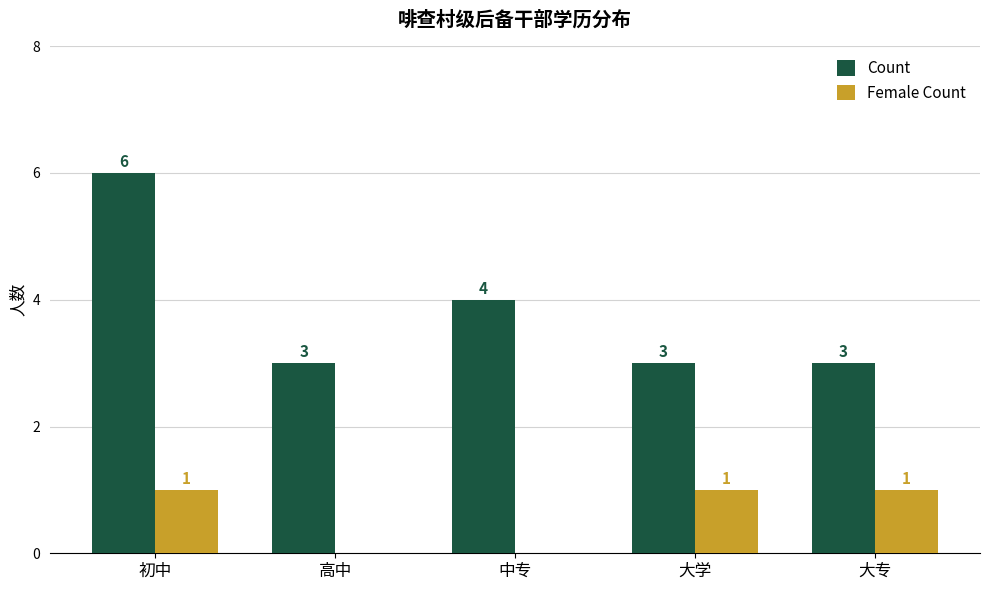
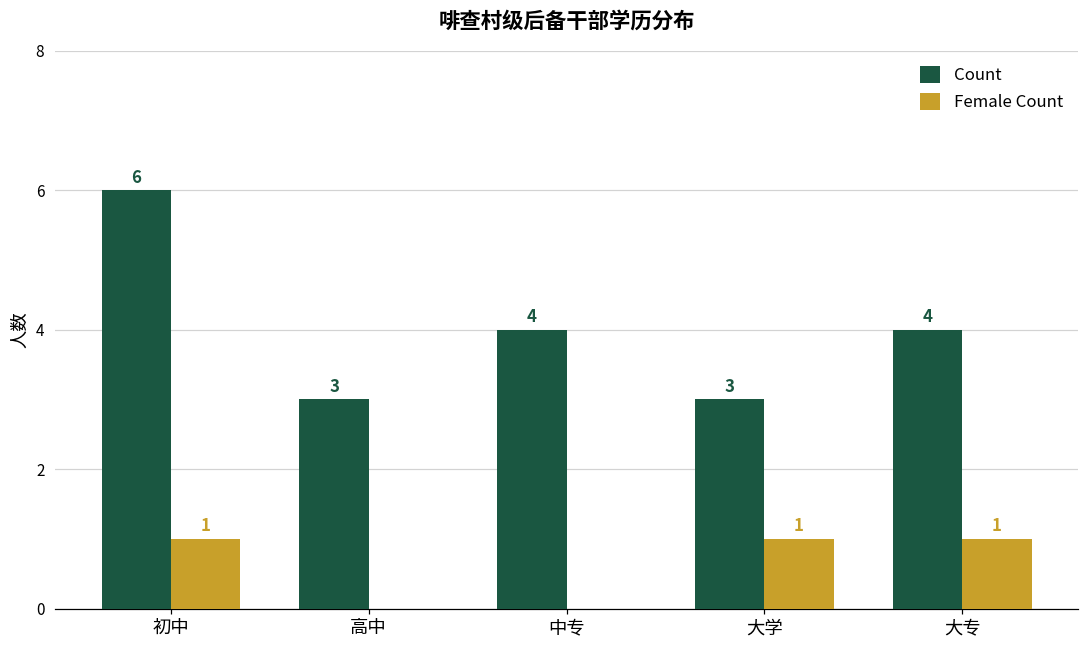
Count, 大专: 3 -> 4
